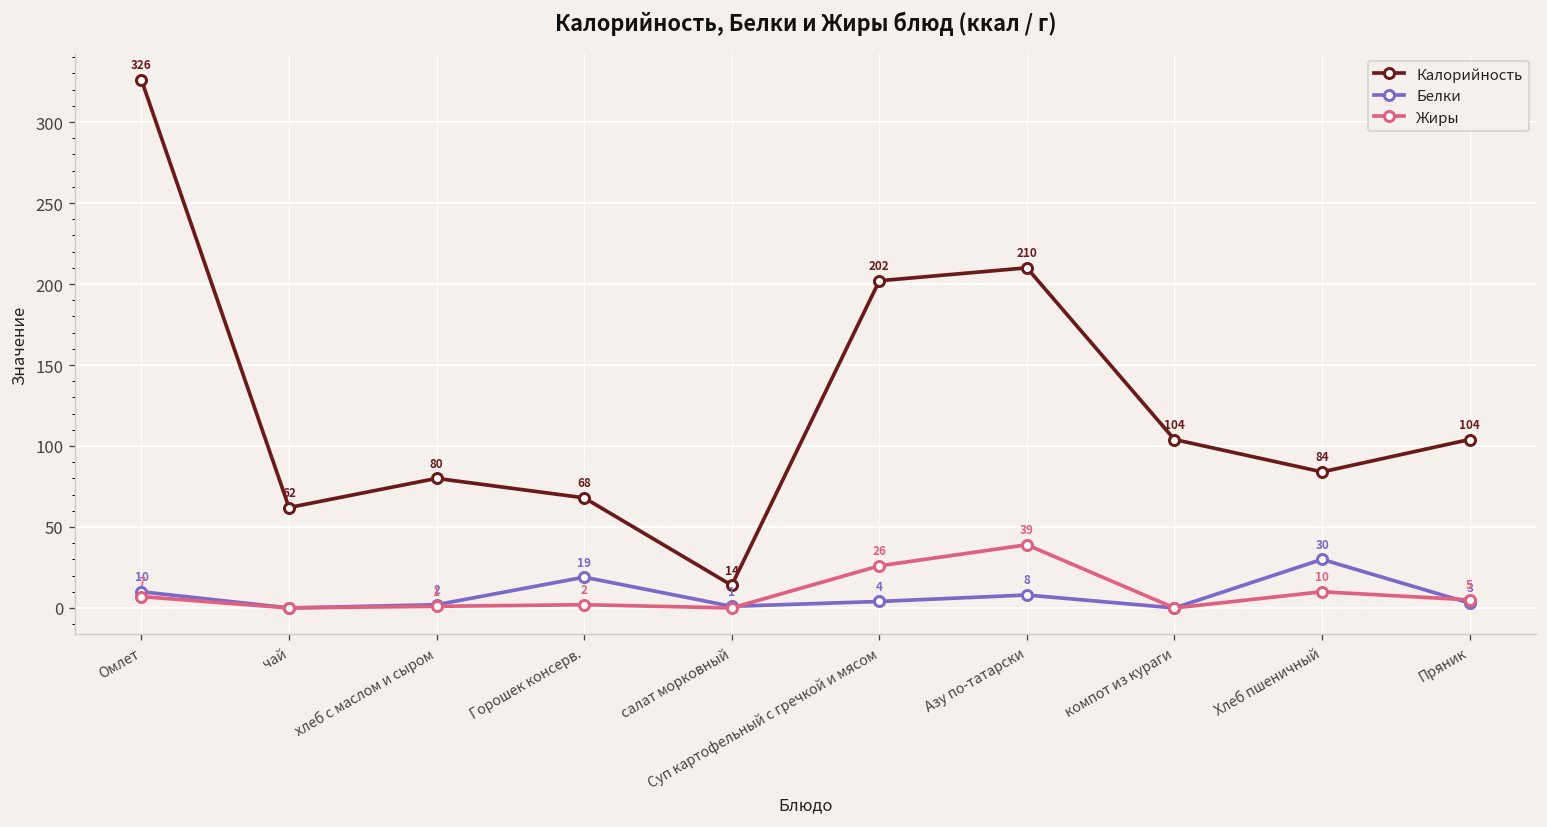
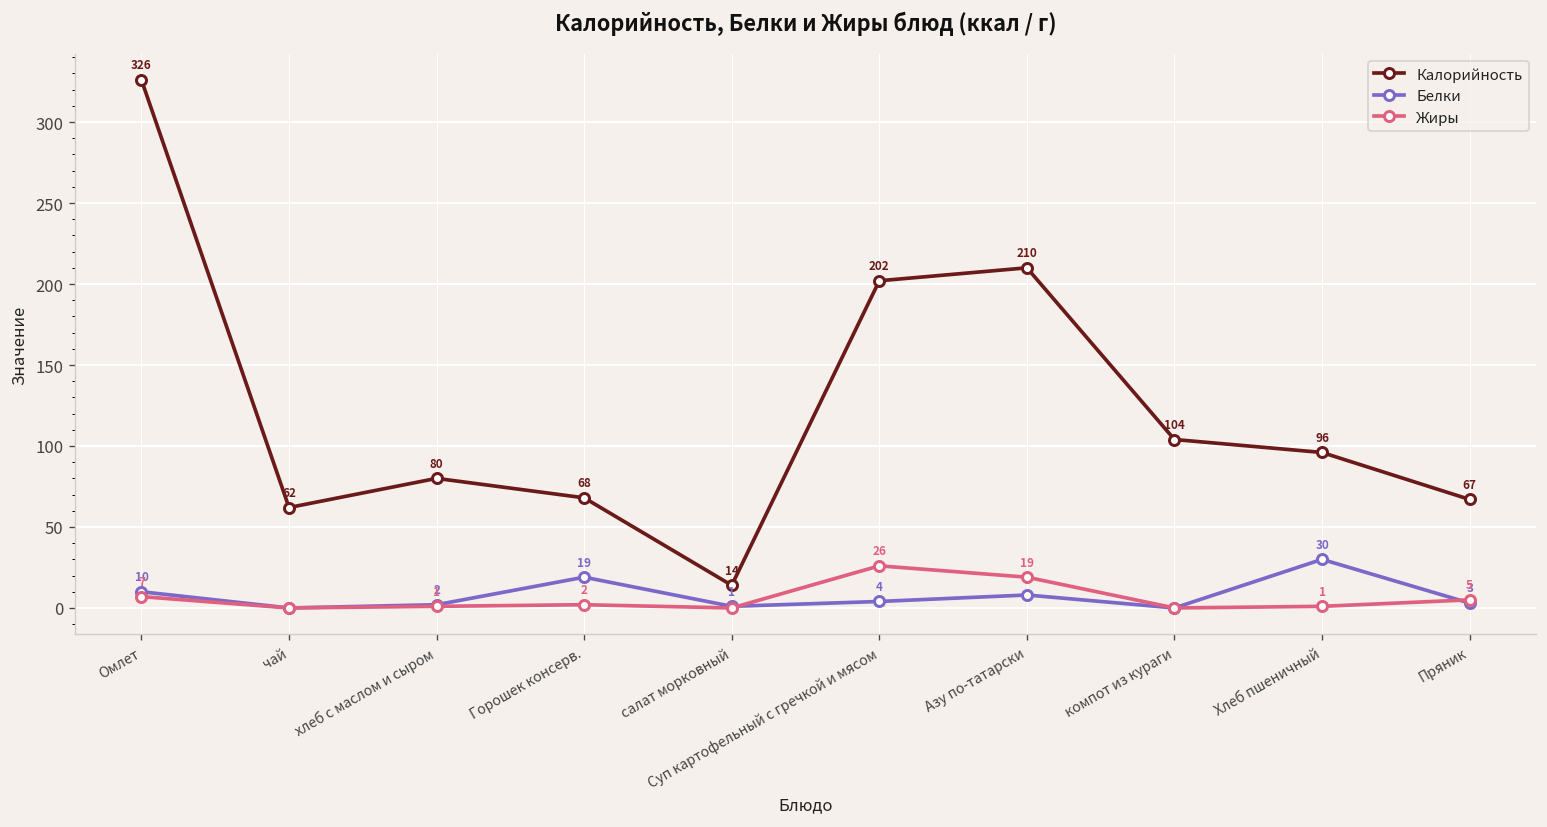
Жиры, Азу по-татарски: 39 -> 19
Калорийность, Хлеб пшеничный: 84 -> 96
Жиры, Хлеб пшеничный: 10 -> 1
Калорийность, Пряник: 104 -> 67
